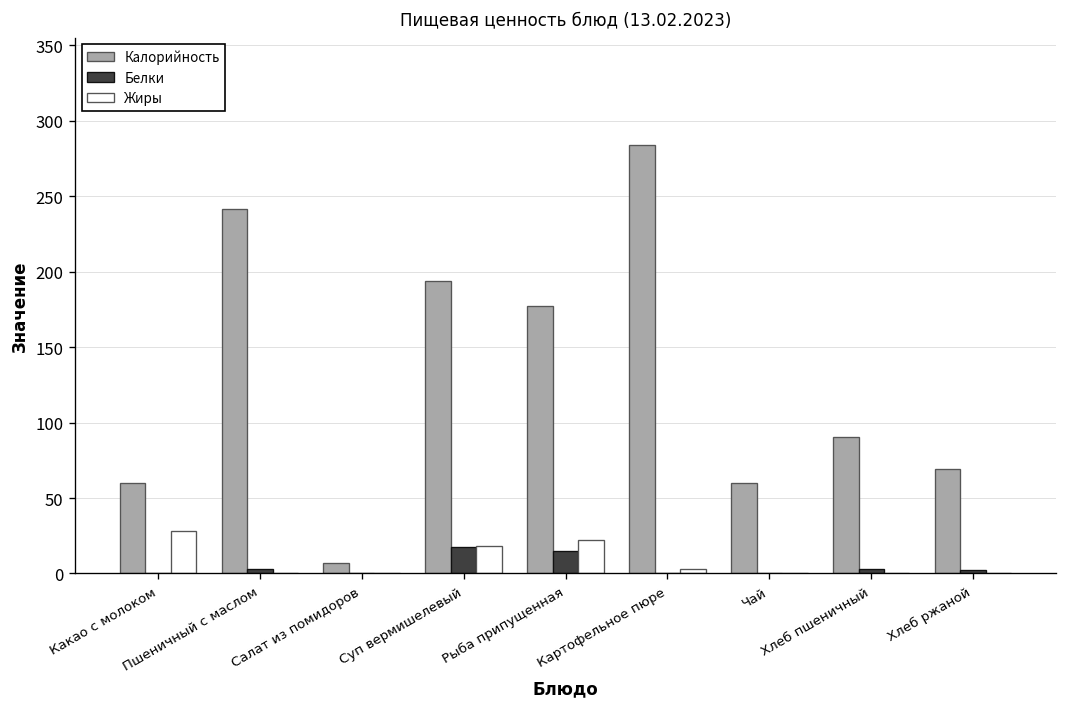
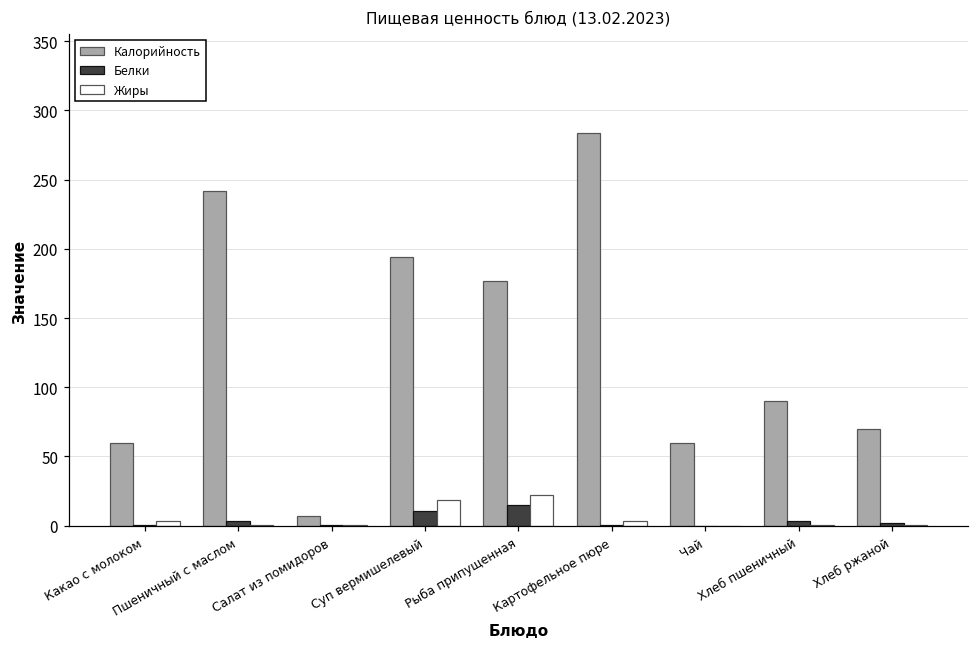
Жиры, Какао с молоком: 28 -> 3
Белки, Суп вермишелевый: 18 -> 11
